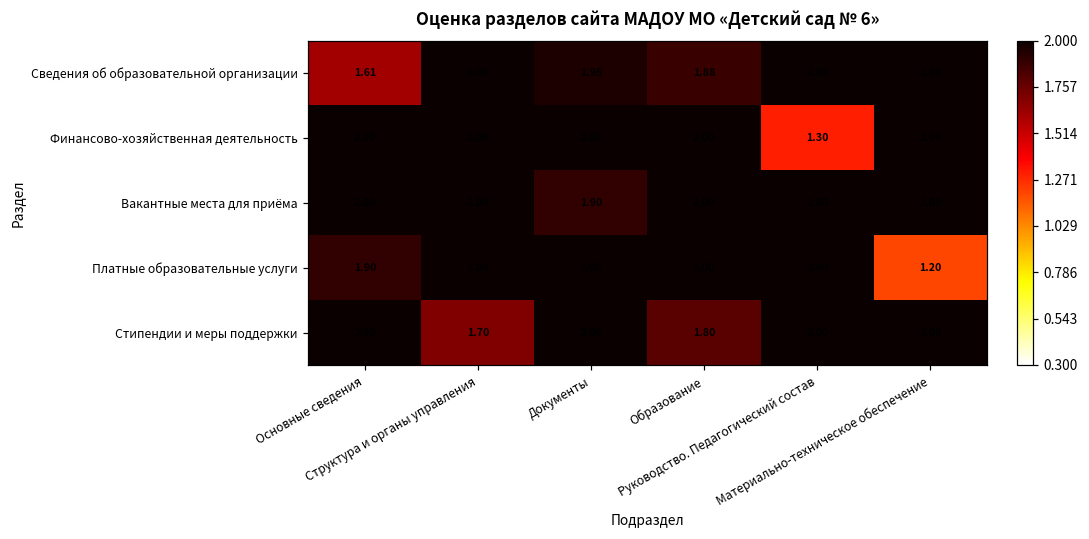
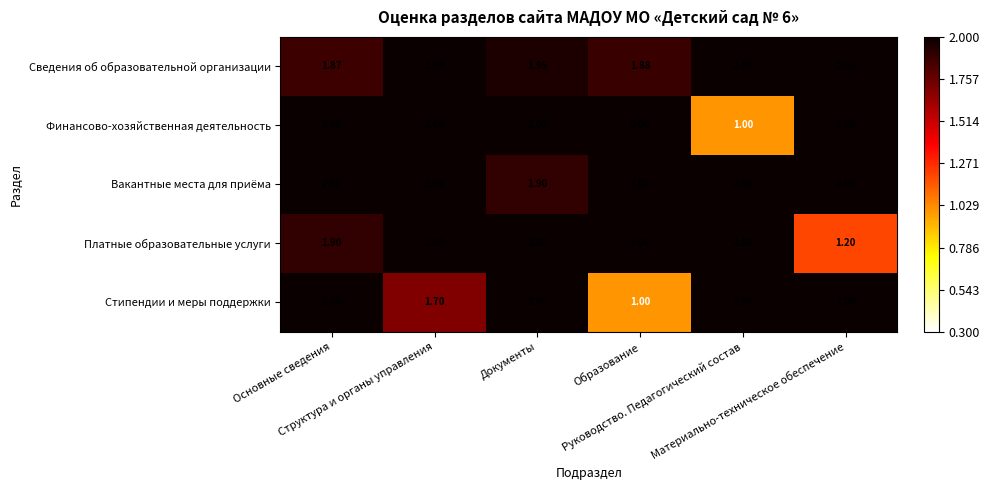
Сведения об образовательной организации, Основные сведения: 1.61 -> 1.87
Финансово-хозяйственная деятельность, Руководство. Педагогический состав: 1.30 -> 1.00
Стипендии и меры поддержки, Образование: 1.80 -> 1.00
